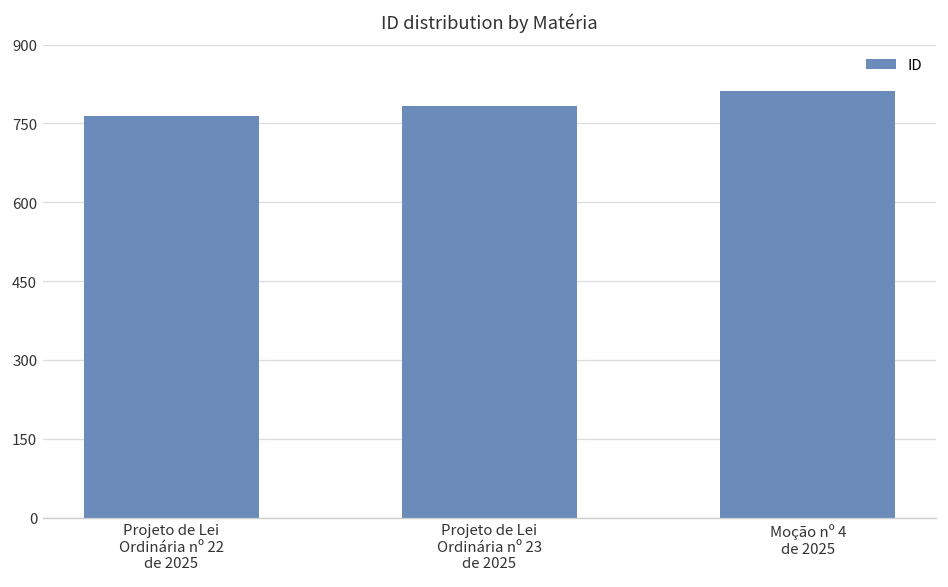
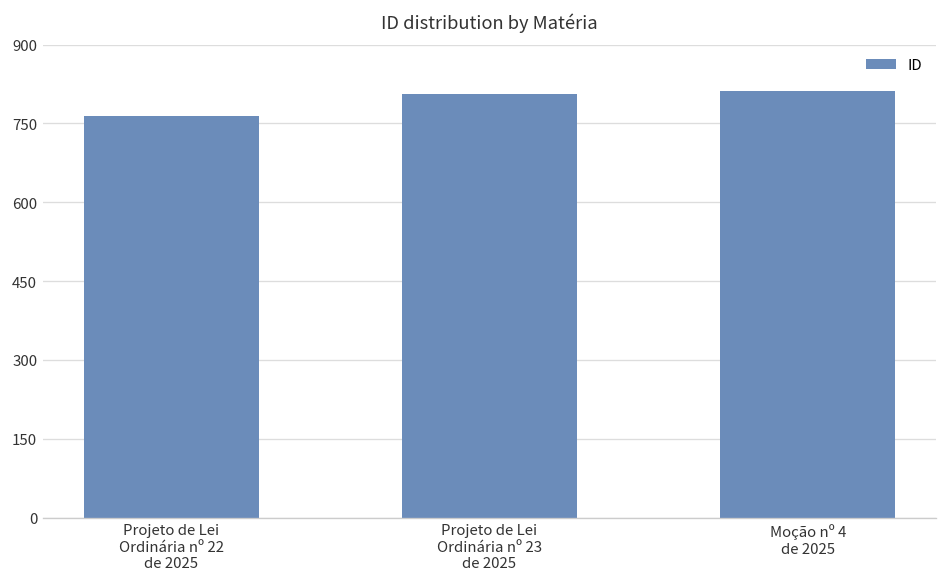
Projeto de Lei Ordinária nº 23 de 2025: 780 -> 810
